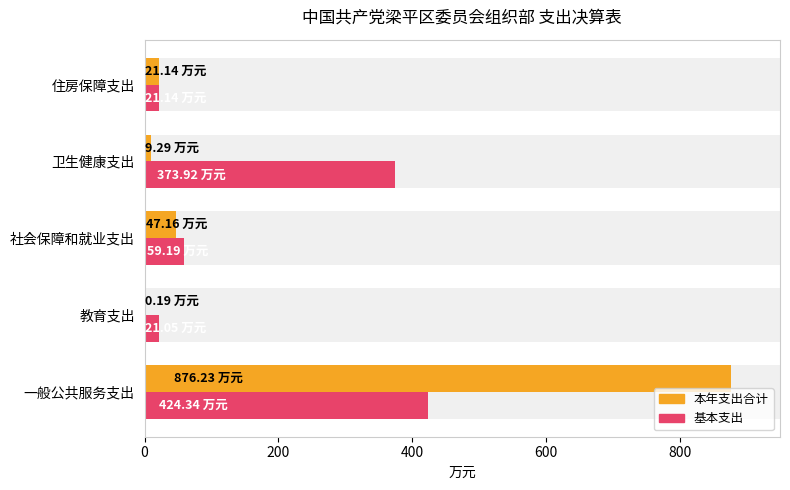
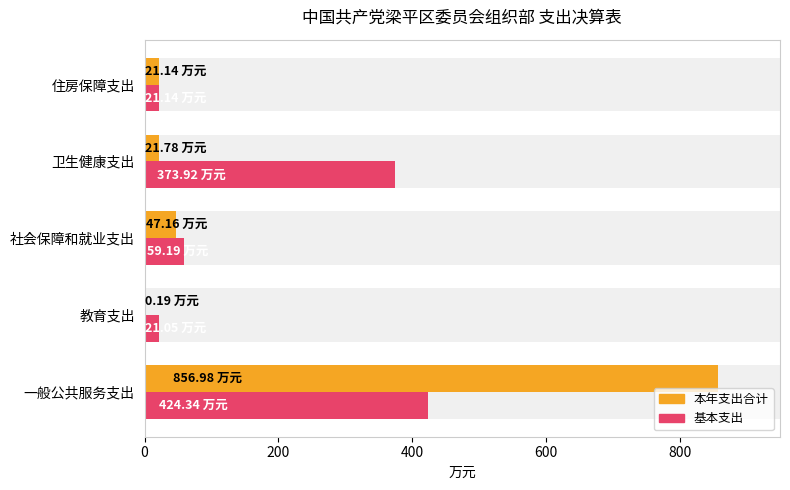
本年支出合计, 卫生健康支出: 9.29 -> 21.78
本年支出合计, 一般公共服务支出: 876.23 -> 856.98
